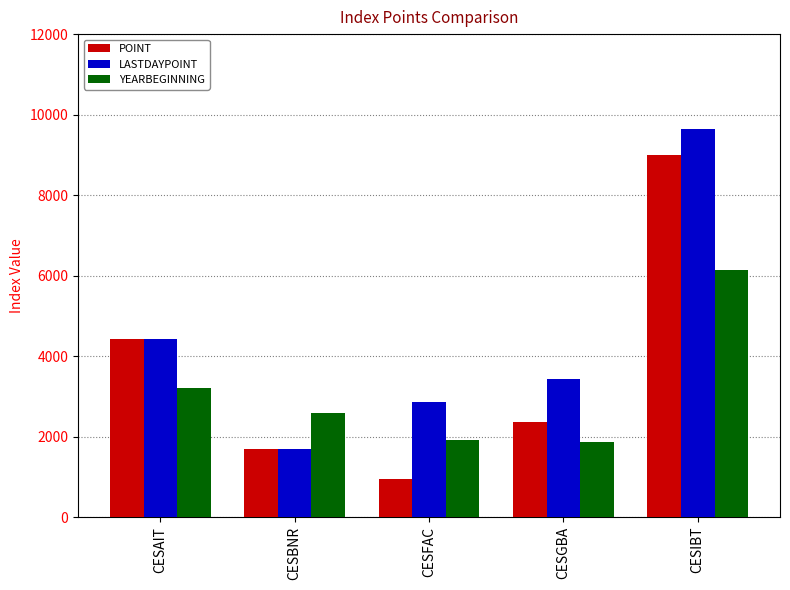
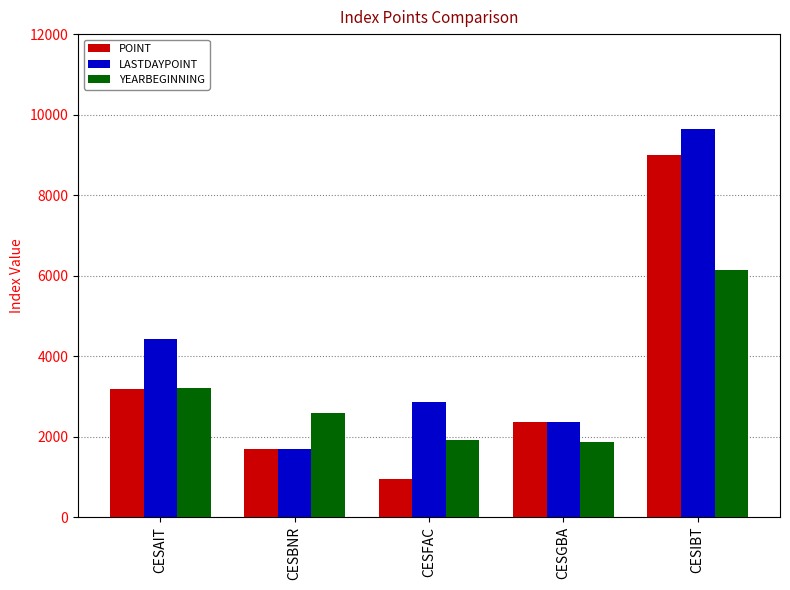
POINT, CESAIT: 4400 -> 3200
LASTDAYPOINT, CESGBA: 3400 -> 2400
